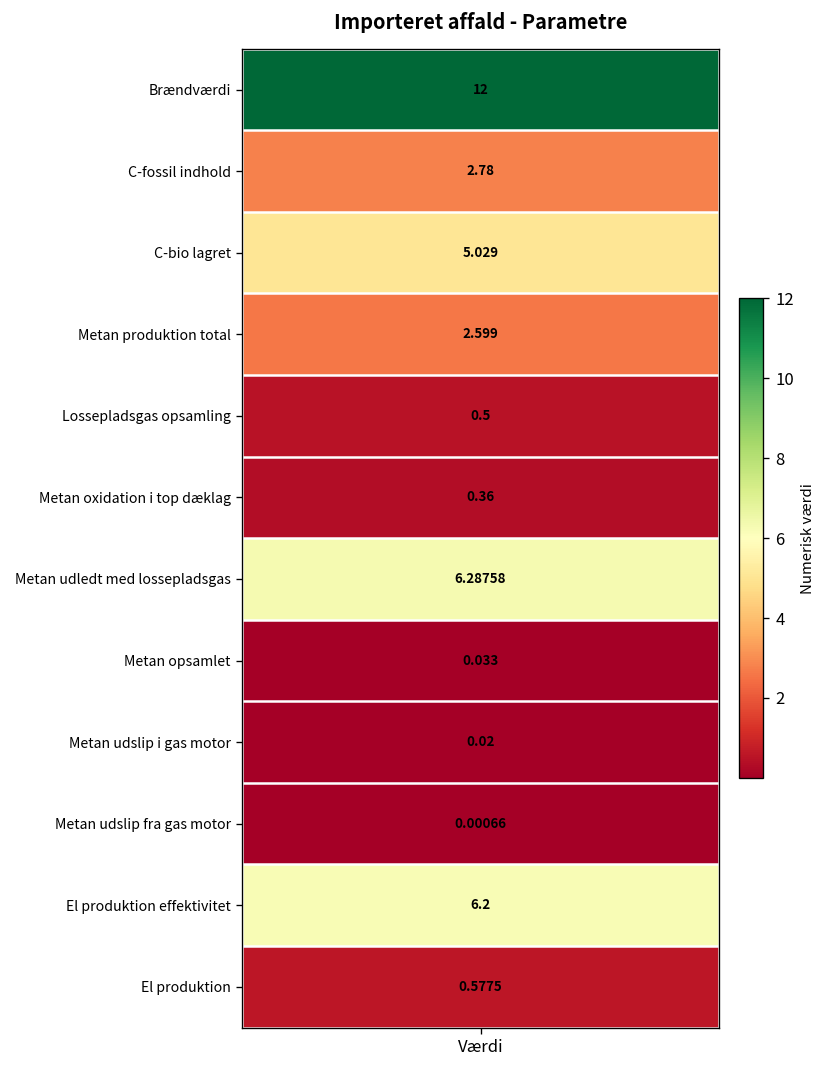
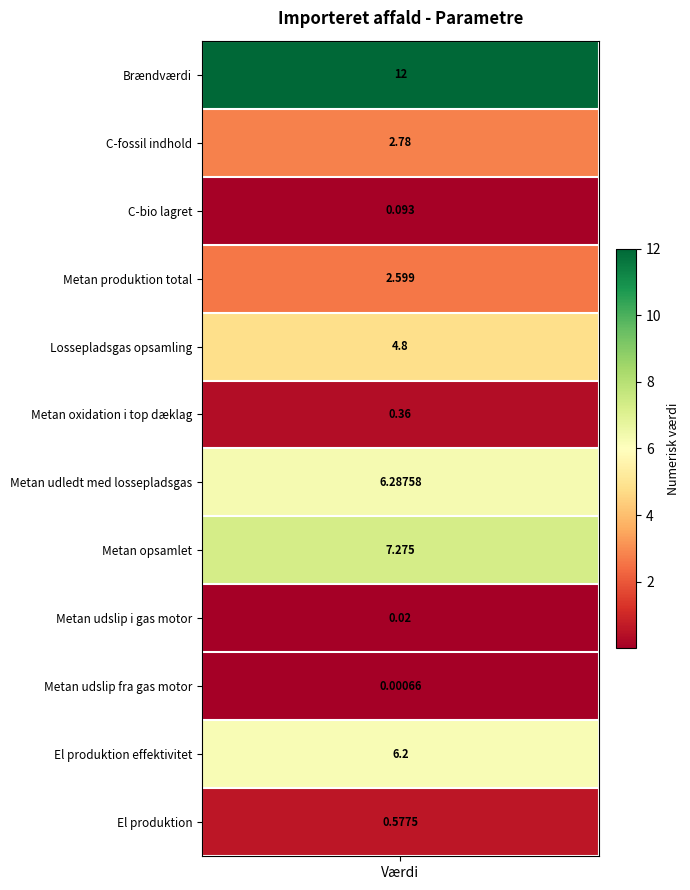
C-bio lagret, Værdi: 5.029 -> 0.093
Lossepladsgas opsamling, Værdi: 0.5 -> 4.8
Metan opsamlet, Værdi: 0.033 -> 7.275
